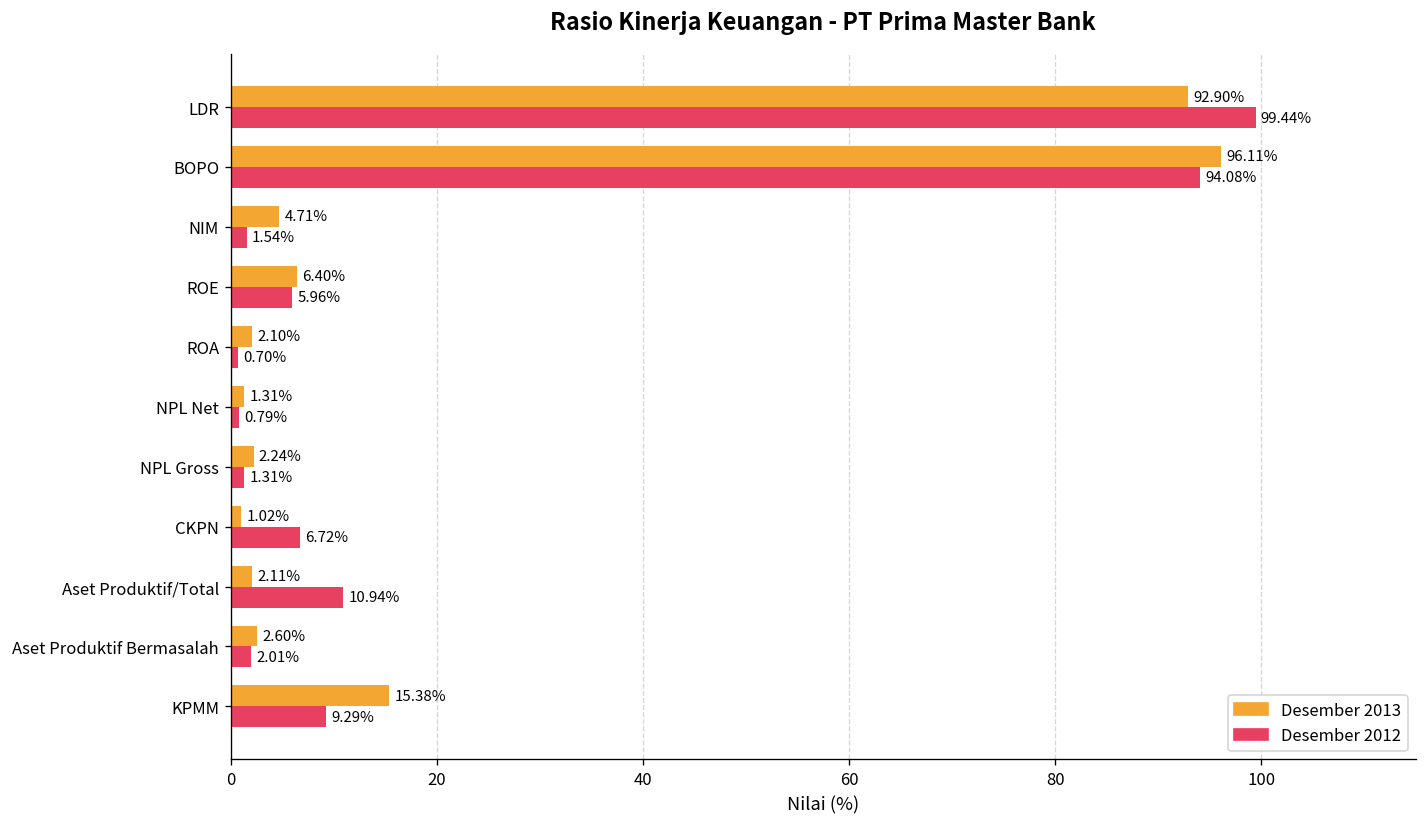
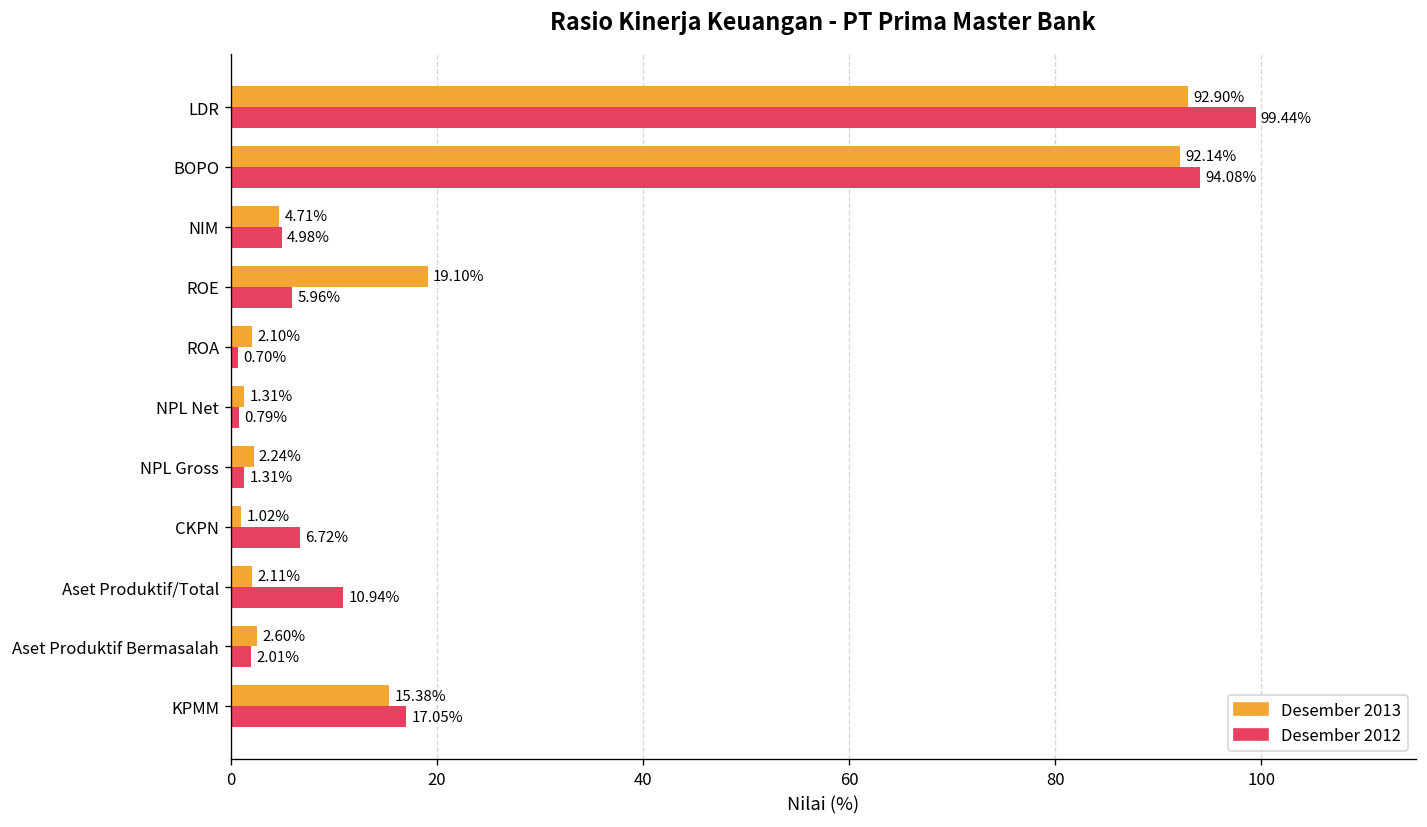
Desember 2013, BOPO: 96.11% -> 92.14%
Desember 2012, NIM: 1.54% -> 4.98%
Desember 2013, ROE: 6.40% -> 19.10%
Desember 2012, KPMM: 9.29% -> 17.05%
